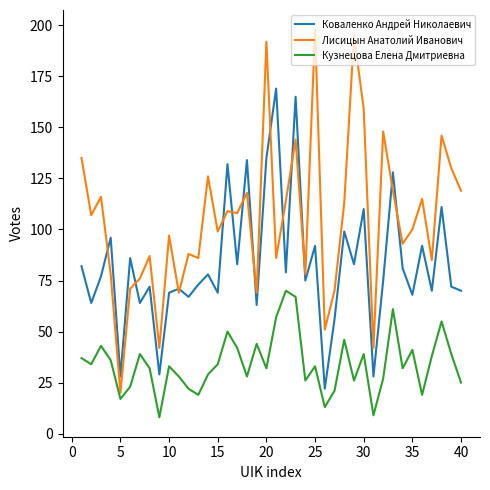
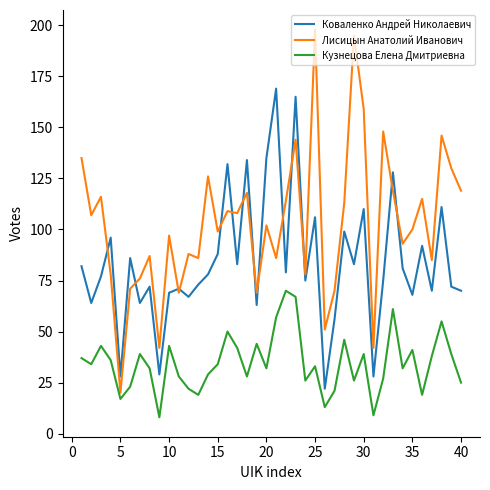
Кузнецова Елена Дмитриевна, 10: 33 -> 43
Коваленко Андрей Николаевич, 15: 69 -> 88
Лисицын Анатолий Иванович, 20: 192 -> 102
Коваленко Андрей Николаевич, 25: 92 -> 106
